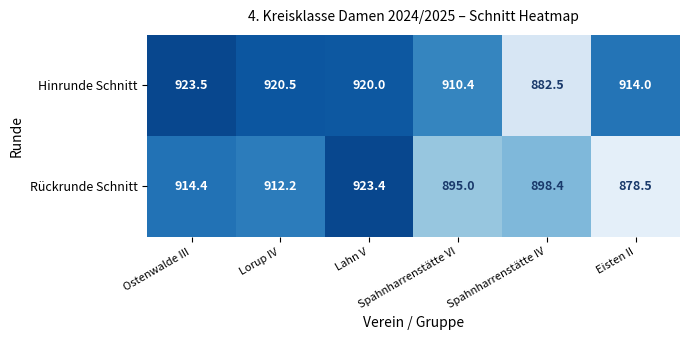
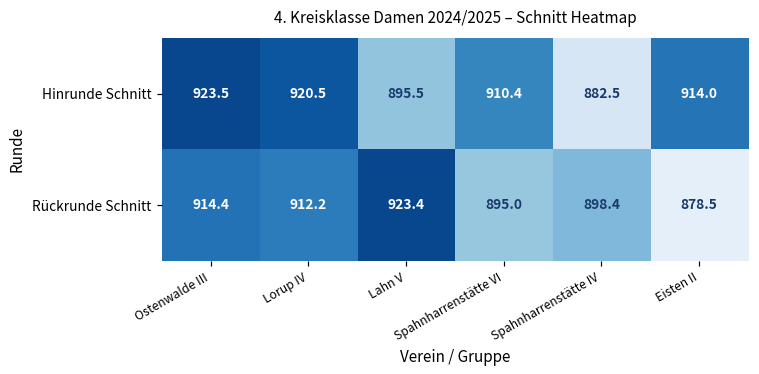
Hinrunde Schnitt, Lahn V: 920.0 -> 895.5
